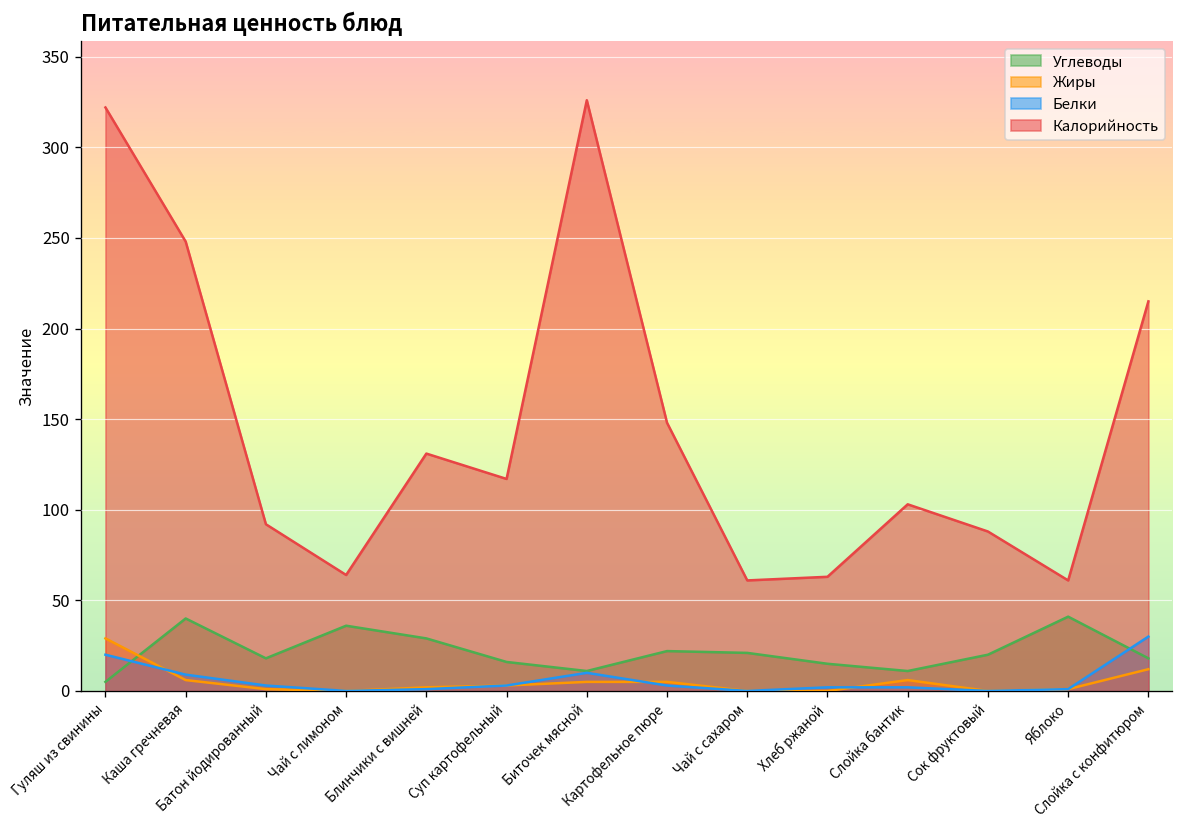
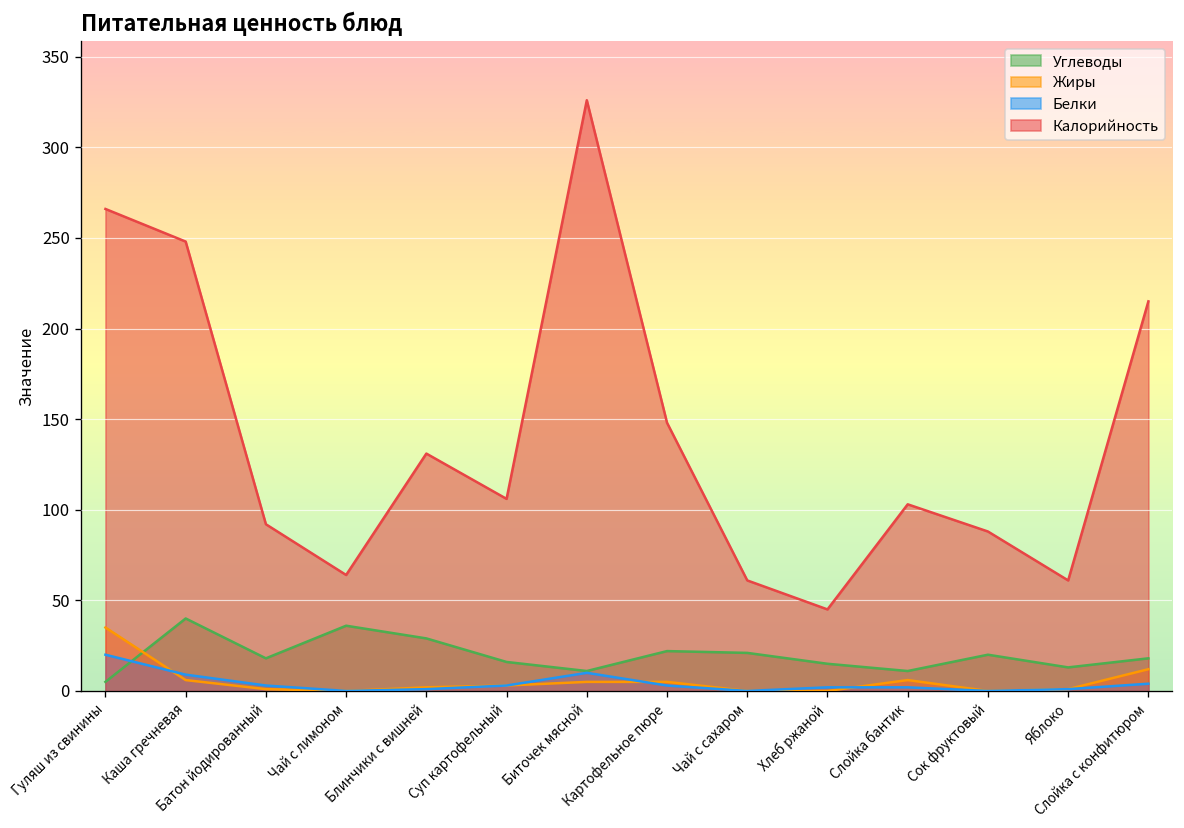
Жиры, Гуляш из свинины: 29 -> 35
Калорийность, Гуляш из свинины: 322 -> 266
Калорийность, Суп картофельный: 117 -> 106
Калорийность, Хлеб ржаной: 63 -> 45
Углеводы, Яблоко: 41 -> 13
Белки, Слойка с конфитюром: 30 -> 4
